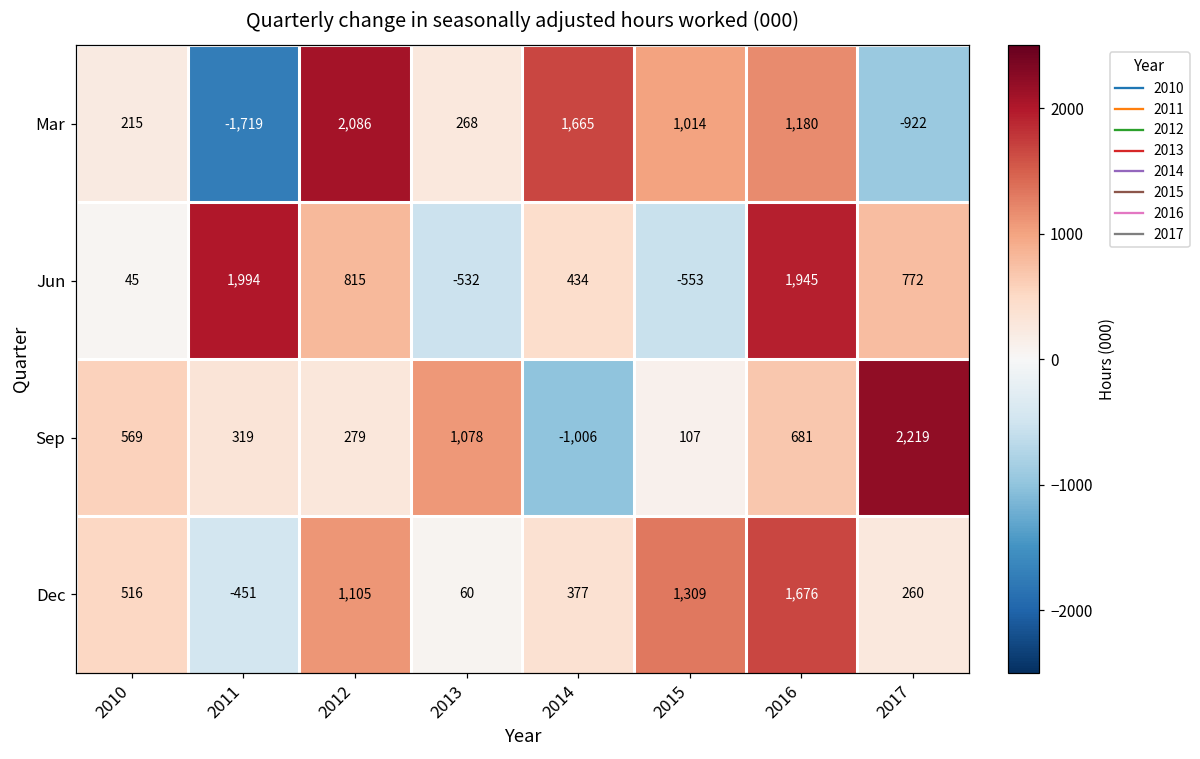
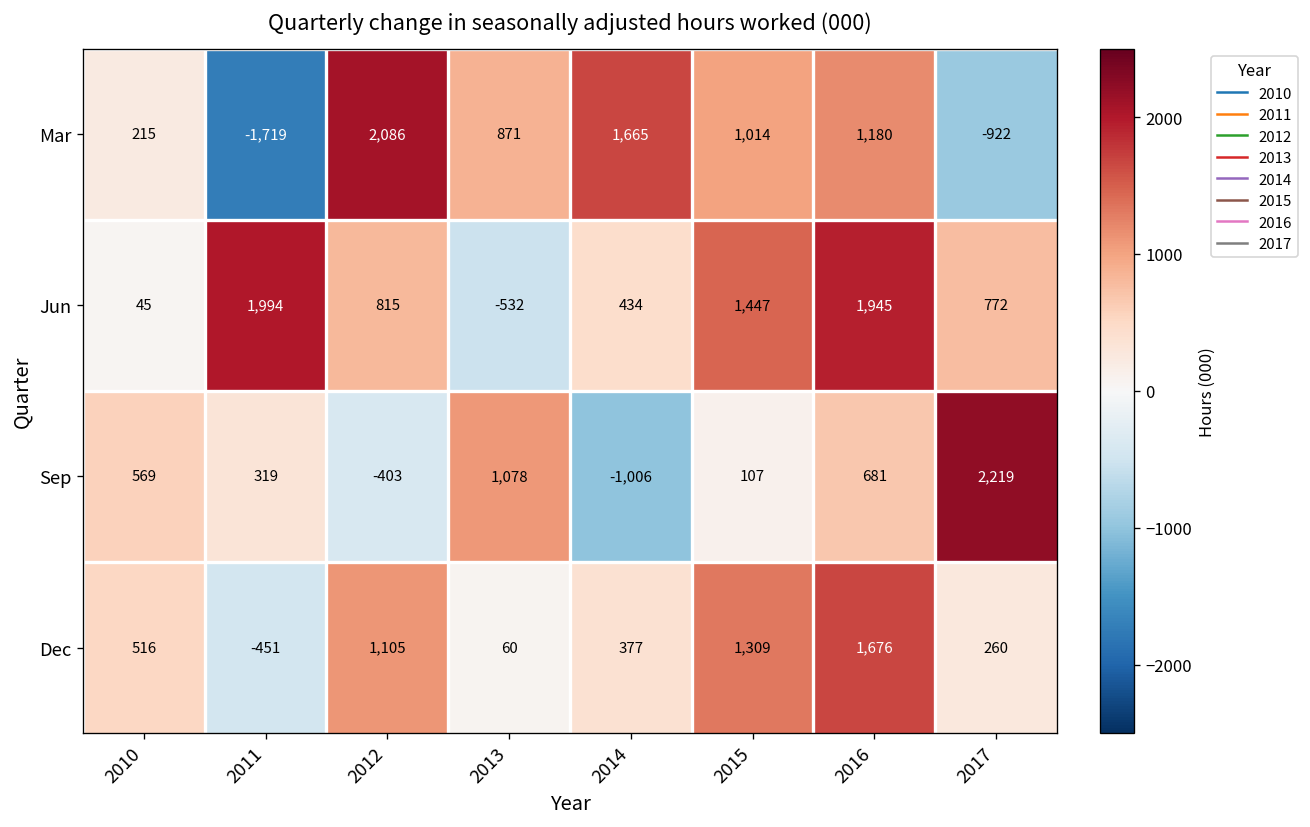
Mar, 2013: 268 -> 871
Jun, 2015: -553 -> 1,447
Sep, 2012: 279 -> -403
